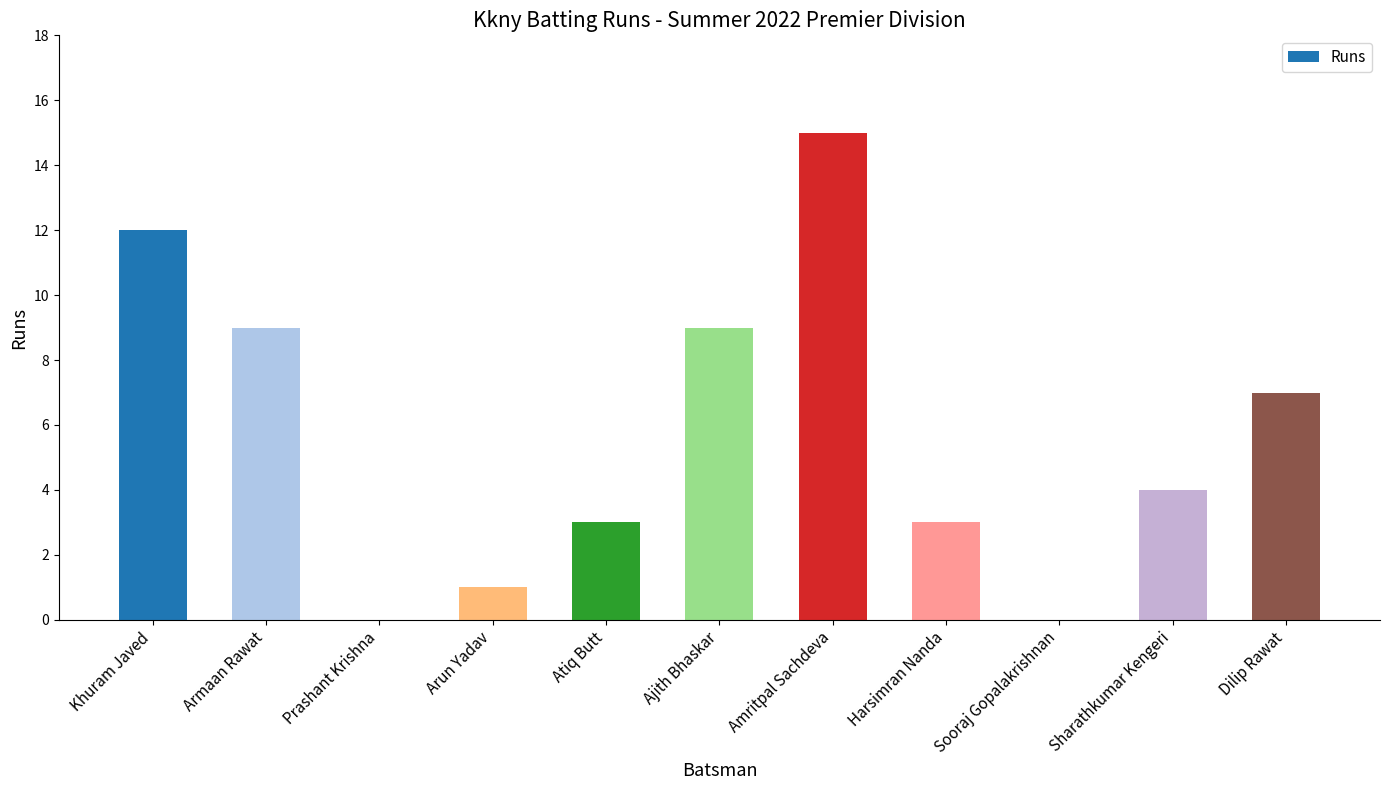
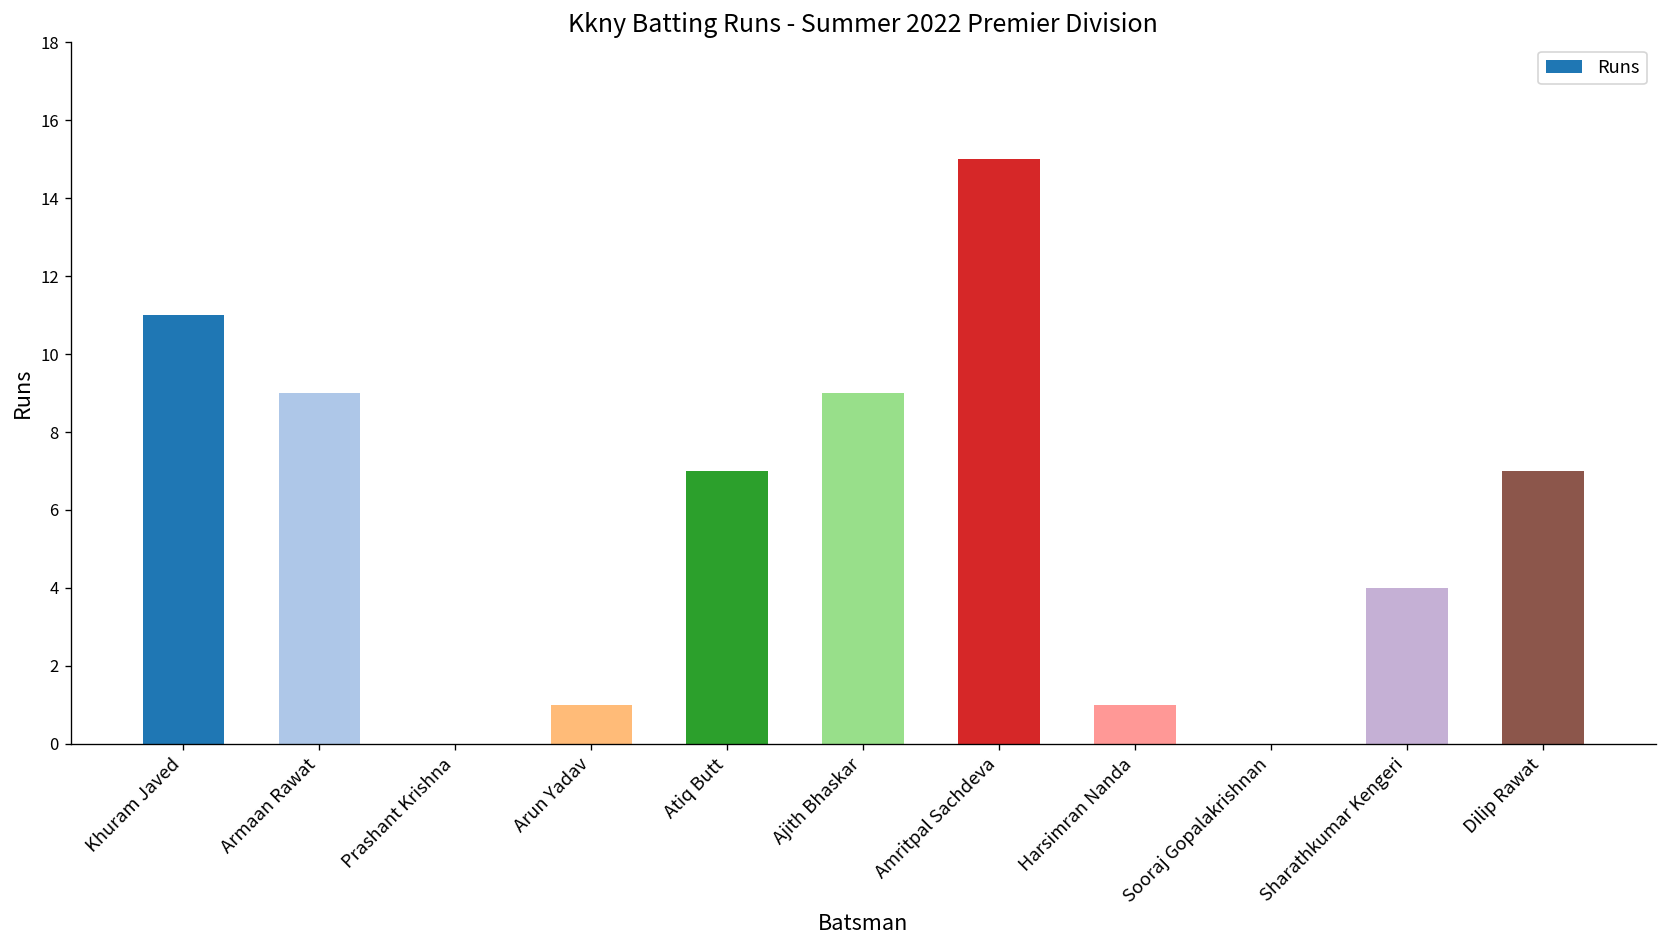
Khuram Javed: 12 -> 11
Atiq Butt: 3 -> 7
Harsimran Nanda: 3 -> 1
